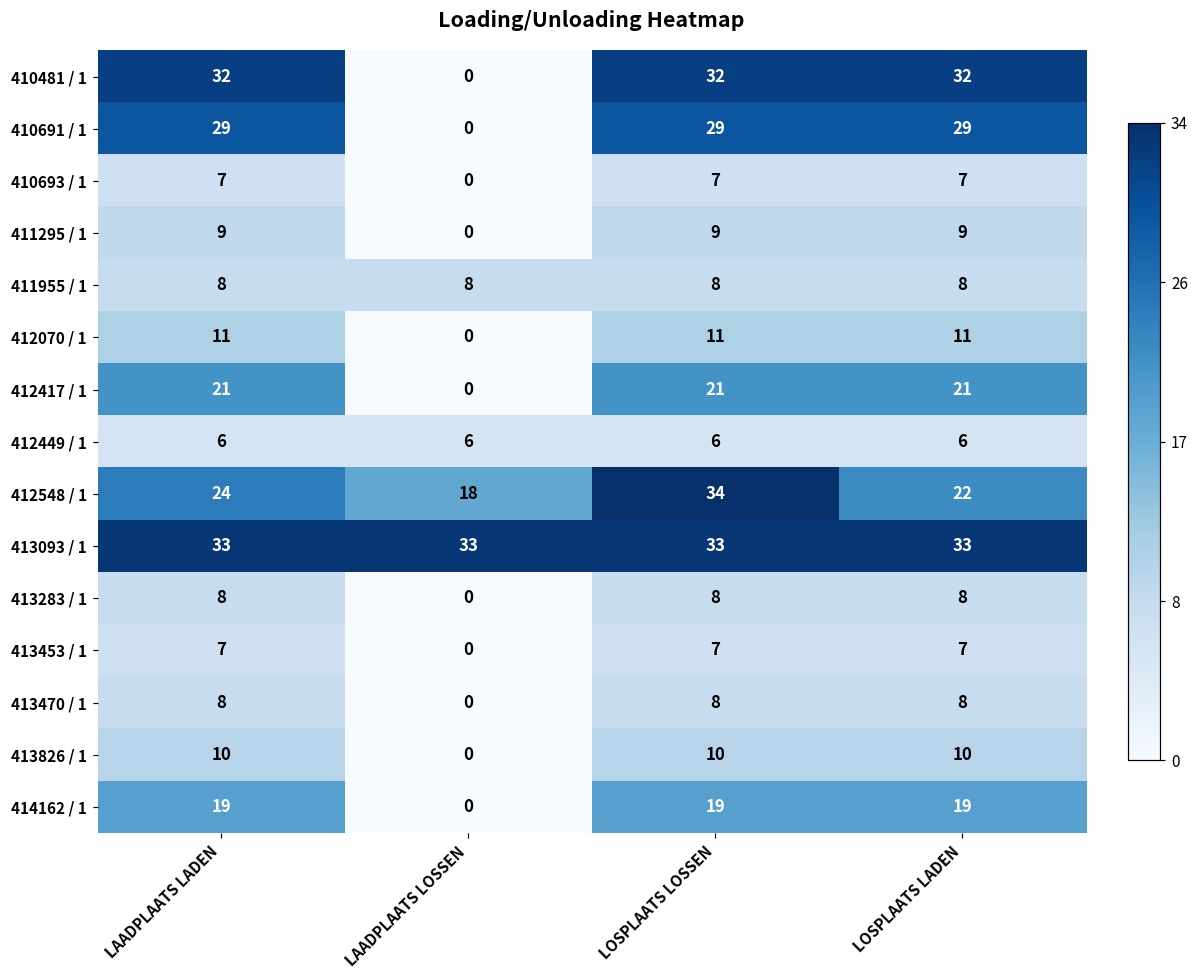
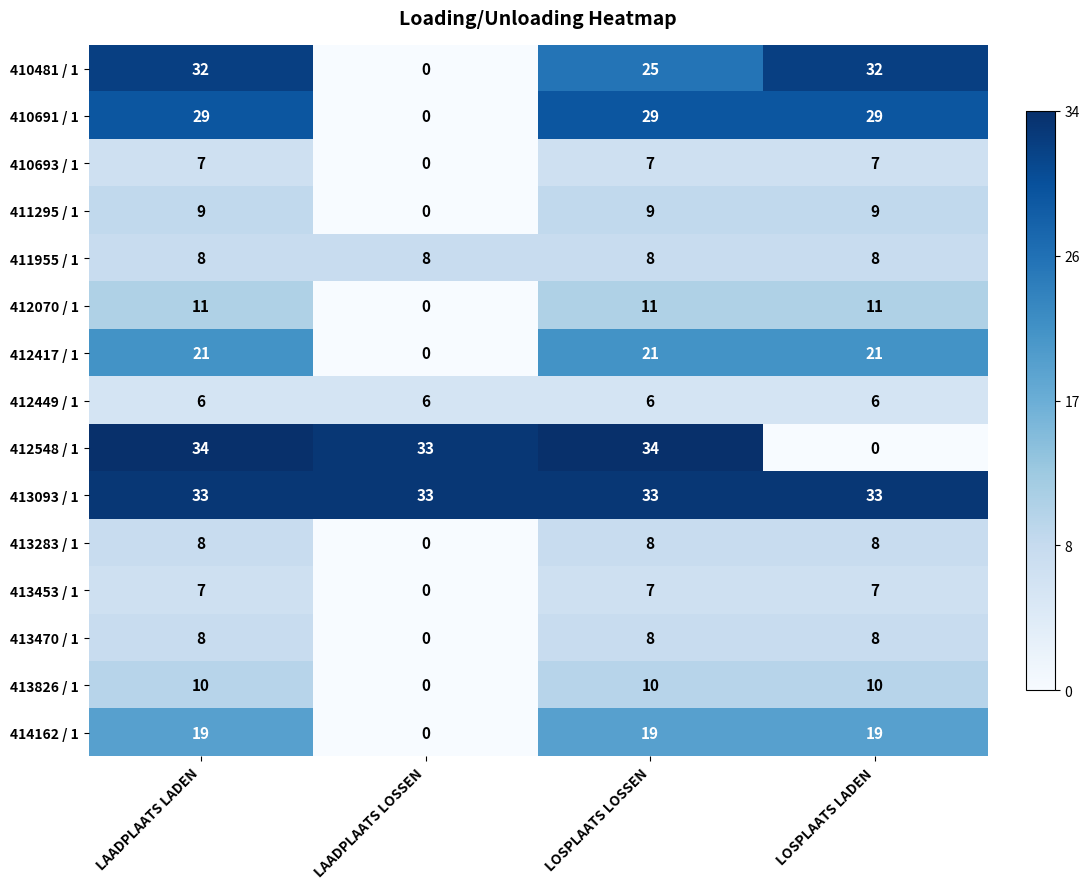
410481 / 1, LOSPLAATS LOSSEN: 32 -> 25
412548 / 1, LAADPLAATS LADEN: 24 -> 34
412548 / 1, LAADPLAATS LOSSEN: 18 -> 33
412548 / 1, LOSPLAATS LADEN: 22 -> 0
